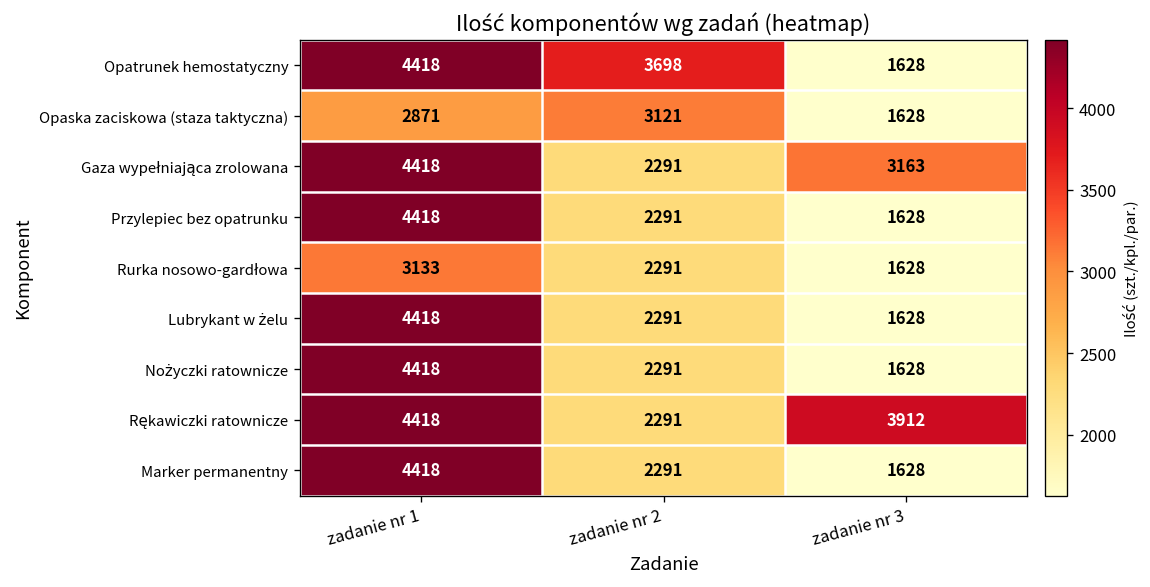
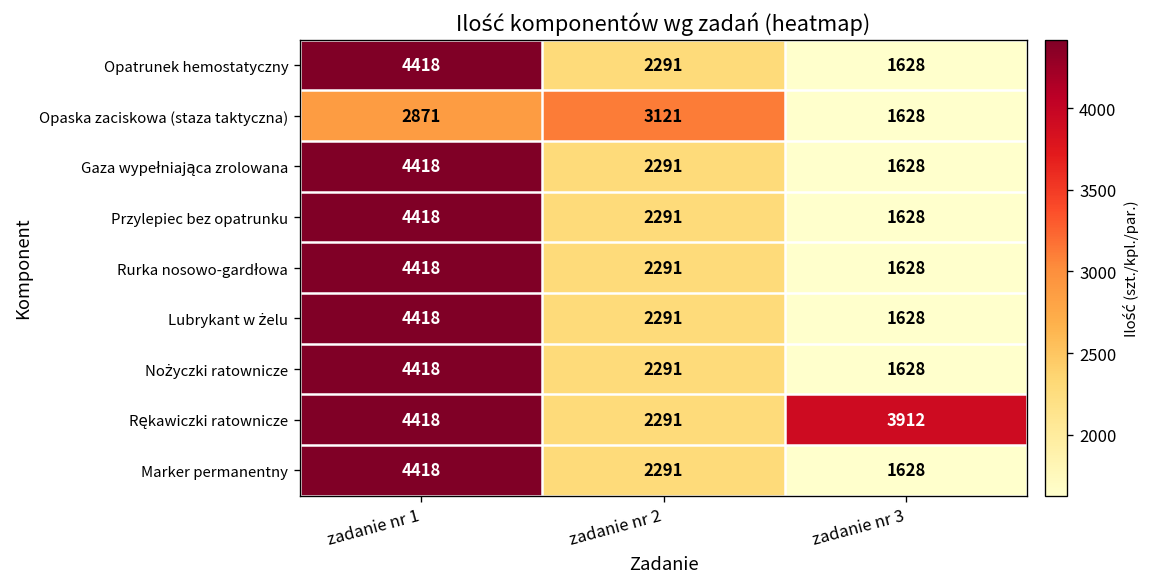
Opatrunek hemostatyczny, zadanie nr 2: 3698 -> 2291
Gaza wypełniająca zrolowana, zadanie nr 3: 3163 -> 1628
Rurka nosowo-gardłowa, zadanie nr 1: 3133 -> 4418
